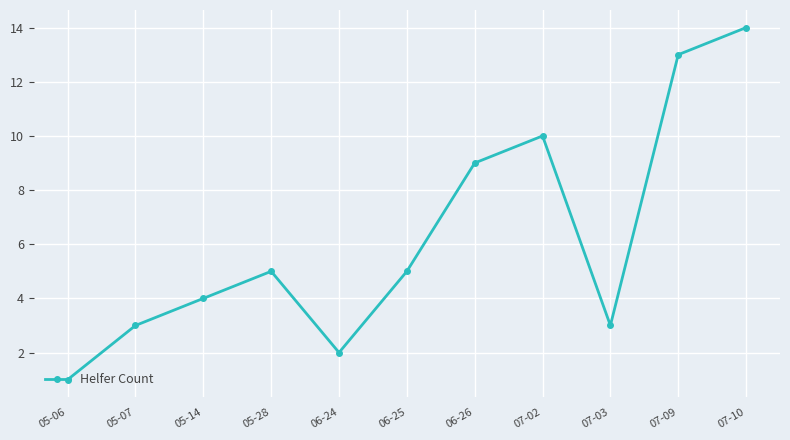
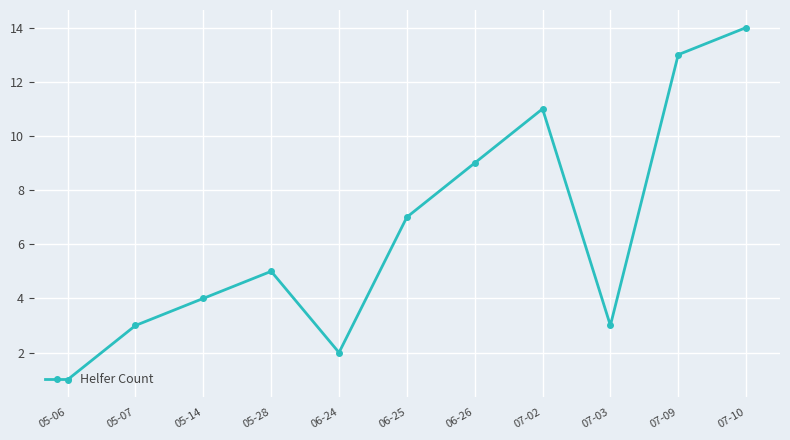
06-25: 5 -> 7
07-02: 10 -> 11
